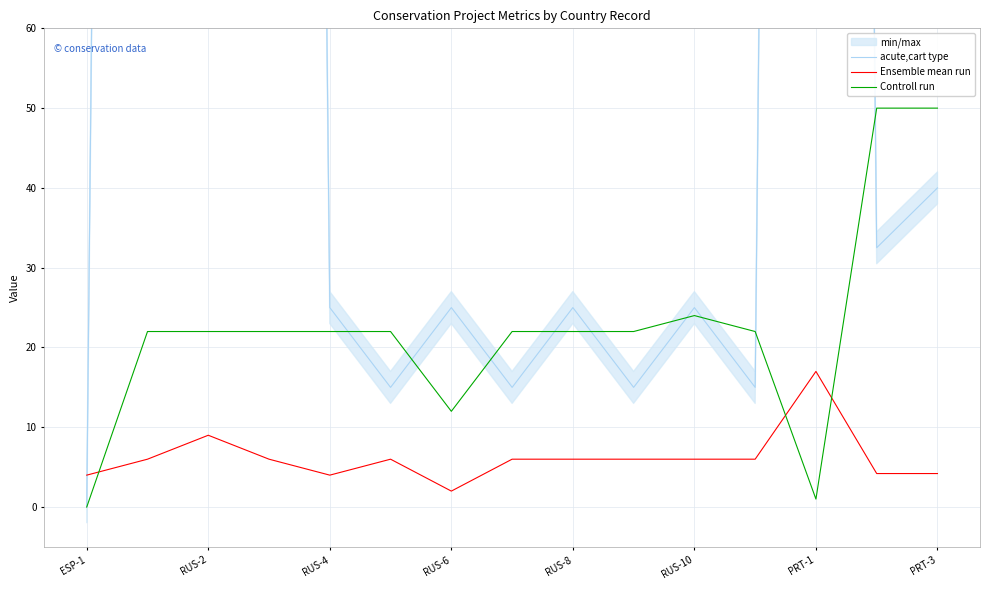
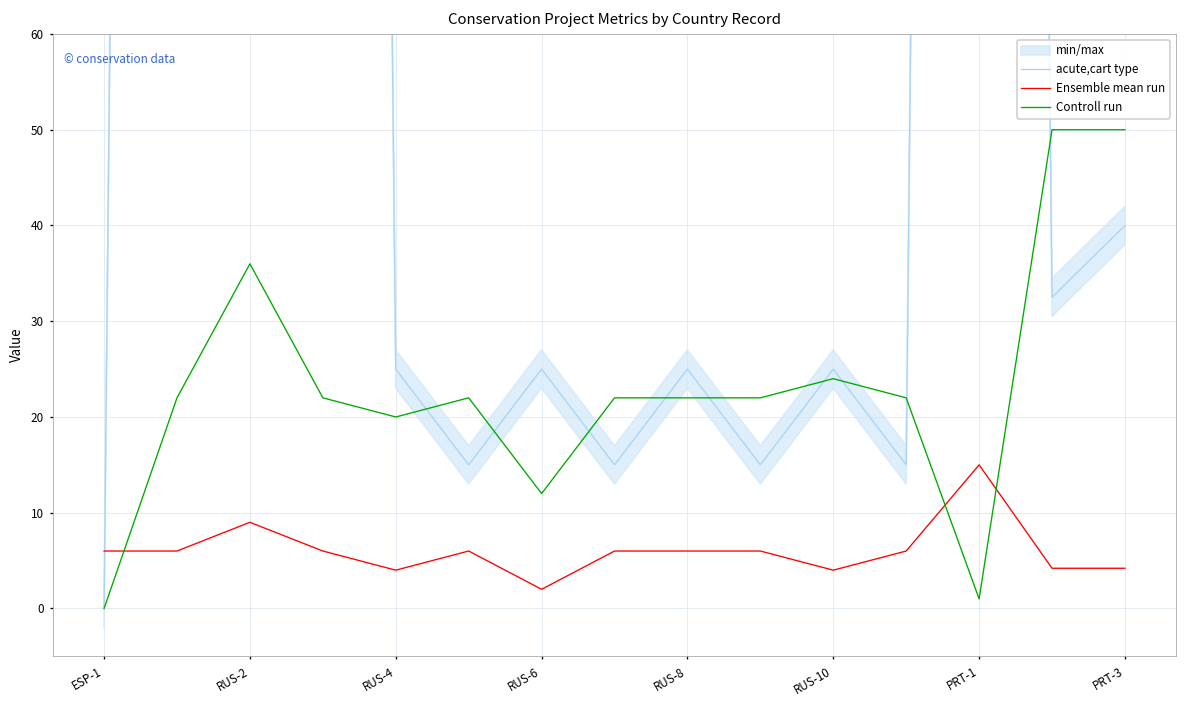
Ensemble mean run, ESP-1: 4 -> 6
Controll run, RUS-2: 22 -> 36
Controll run, RUS-4: 22 -> 20
Ensemble mean run, RUS-10: 6 -> 4
Ensemble mean run, PRT-1: 17 -> 15
